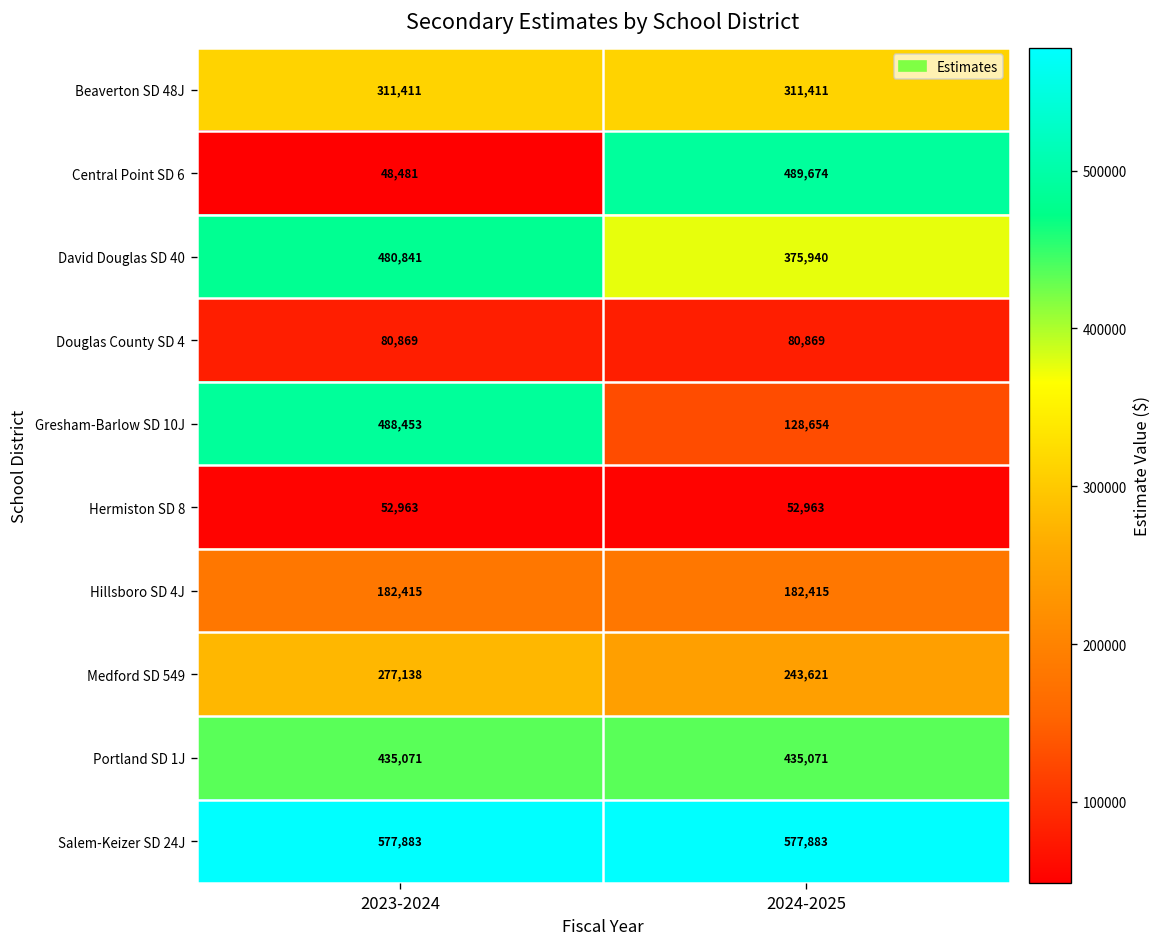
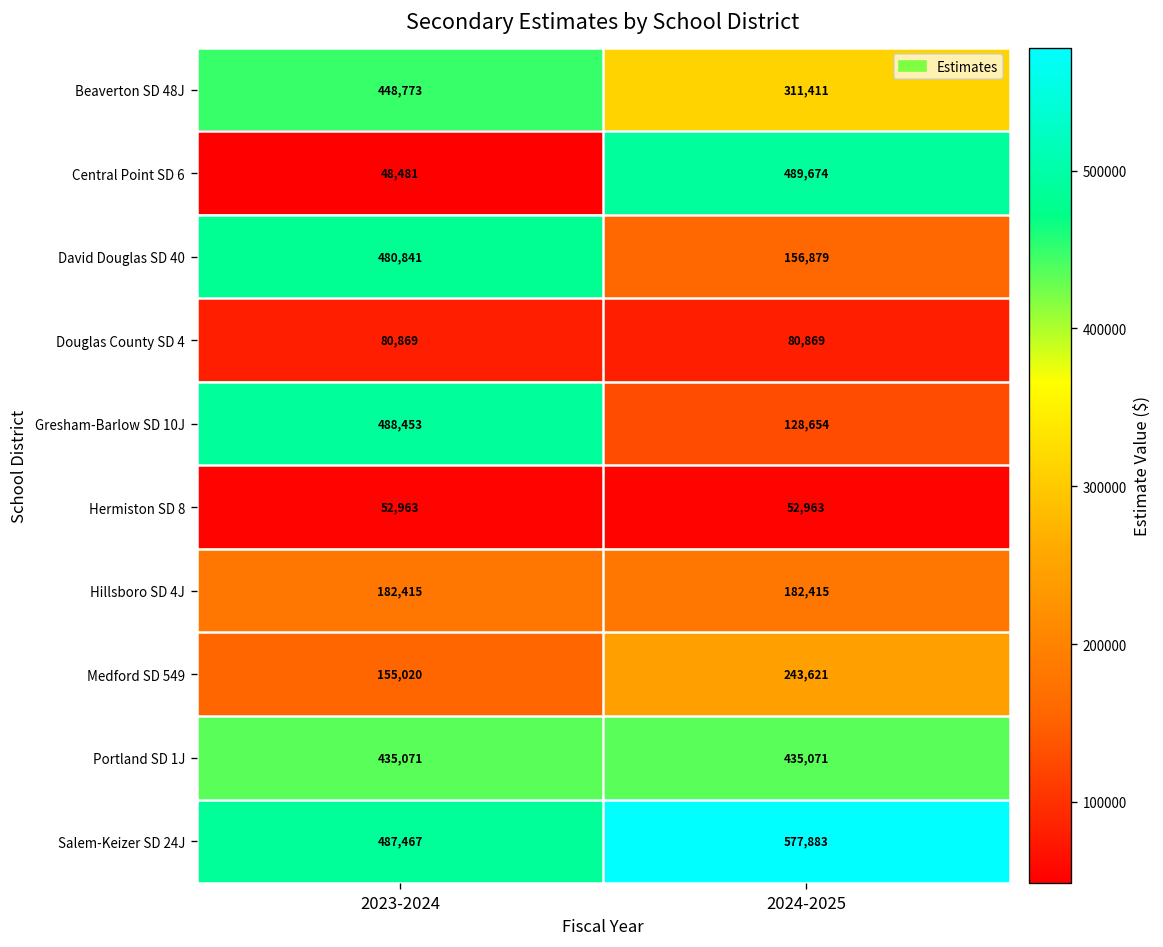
Beaverton SD 48J, 2023-2024: 311,411 -> 448,773
David Douglas SD 40, 2024-2025: 375,940 -> 156,879
Medford SD 549, 2023-2024: 277,138 -> 155,020
Salem-Keizer SD 24J, 2023-2024: 577,883 -> 487,467
